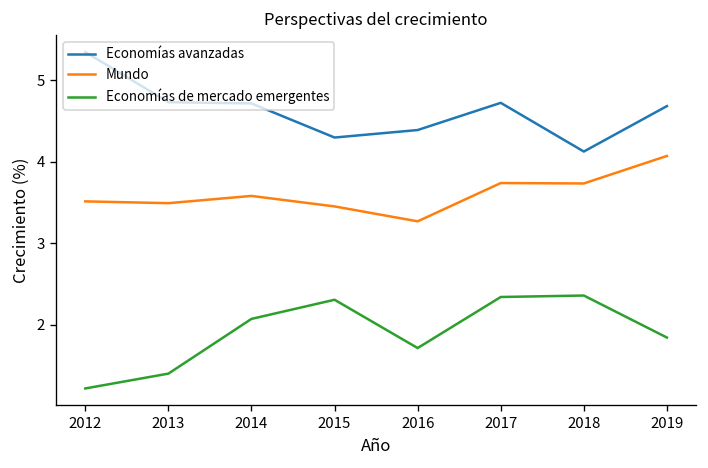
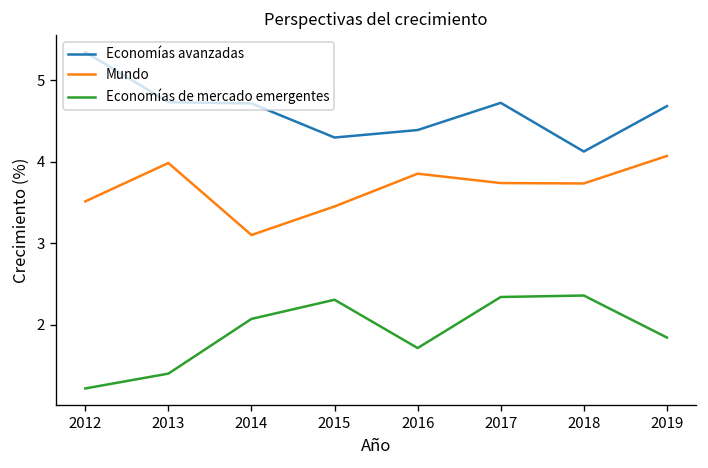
Mundo, 2013: 3.5 -> 4.0
Mundo, 2014: 3.6 -> 3.1
Mundo, 2016: 3.3 -> 3.9
